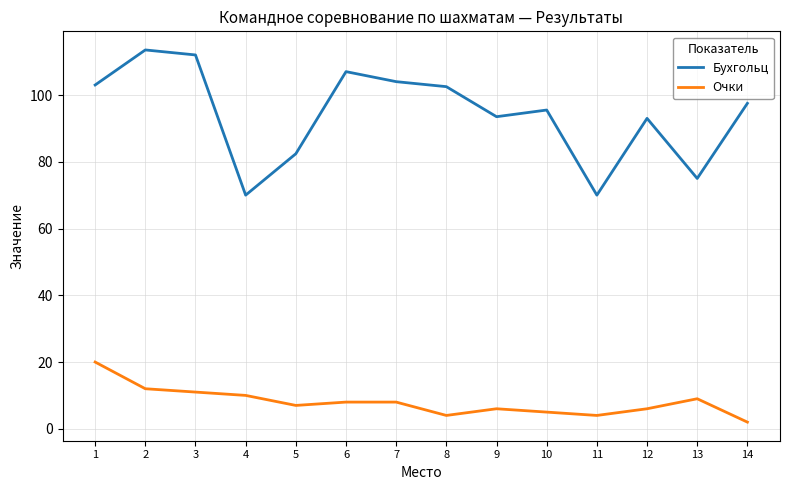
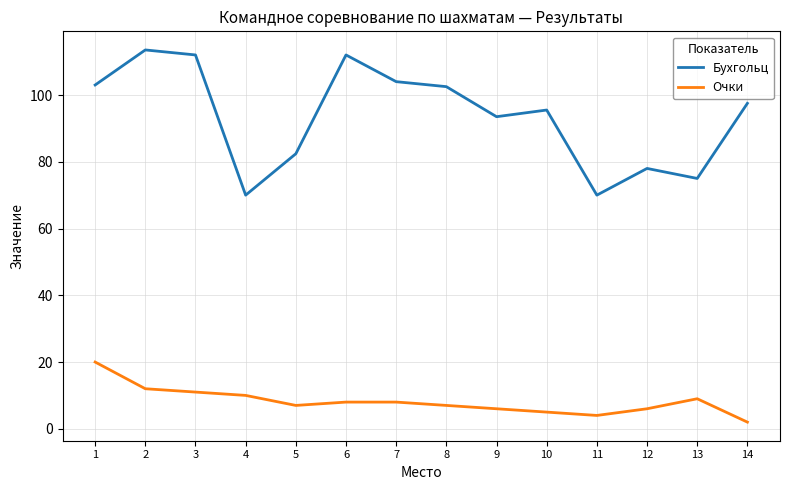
Бухгольц, 6: 107 -> 112
Очки, 8: 4 -> 7
Бухгольц, 12: 93 -> 78
